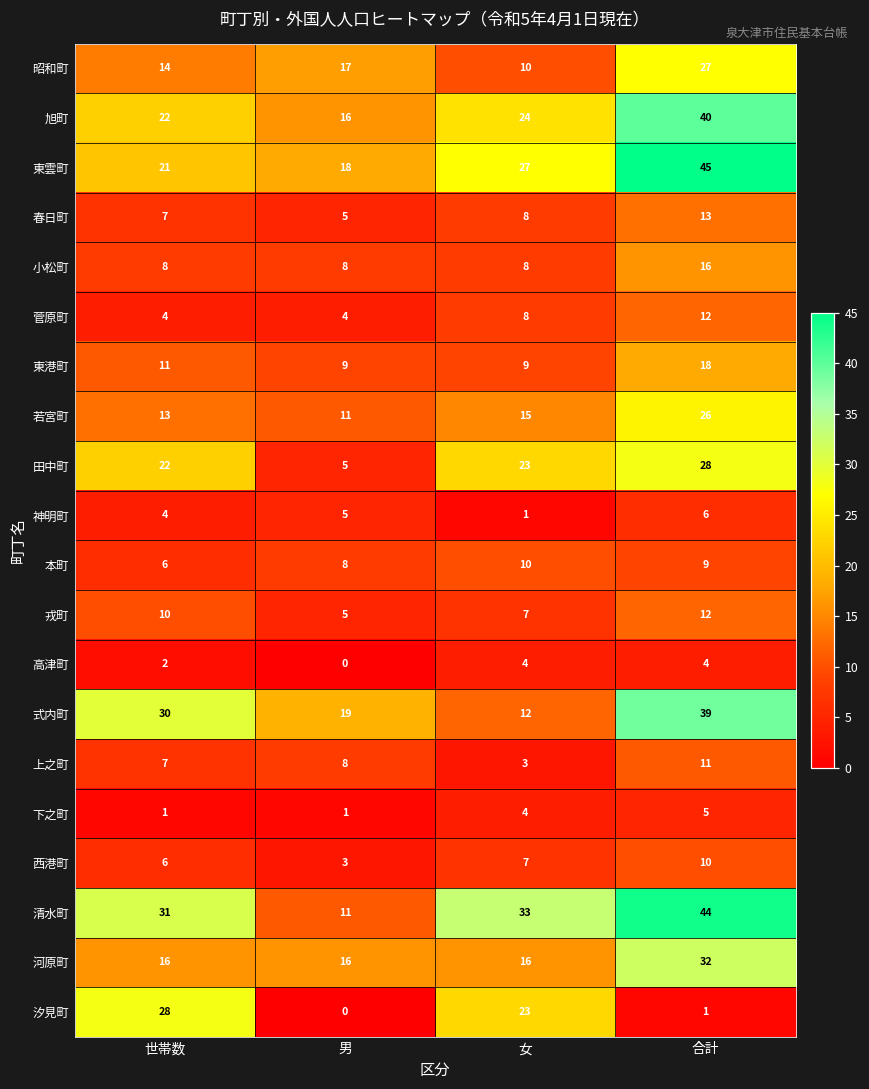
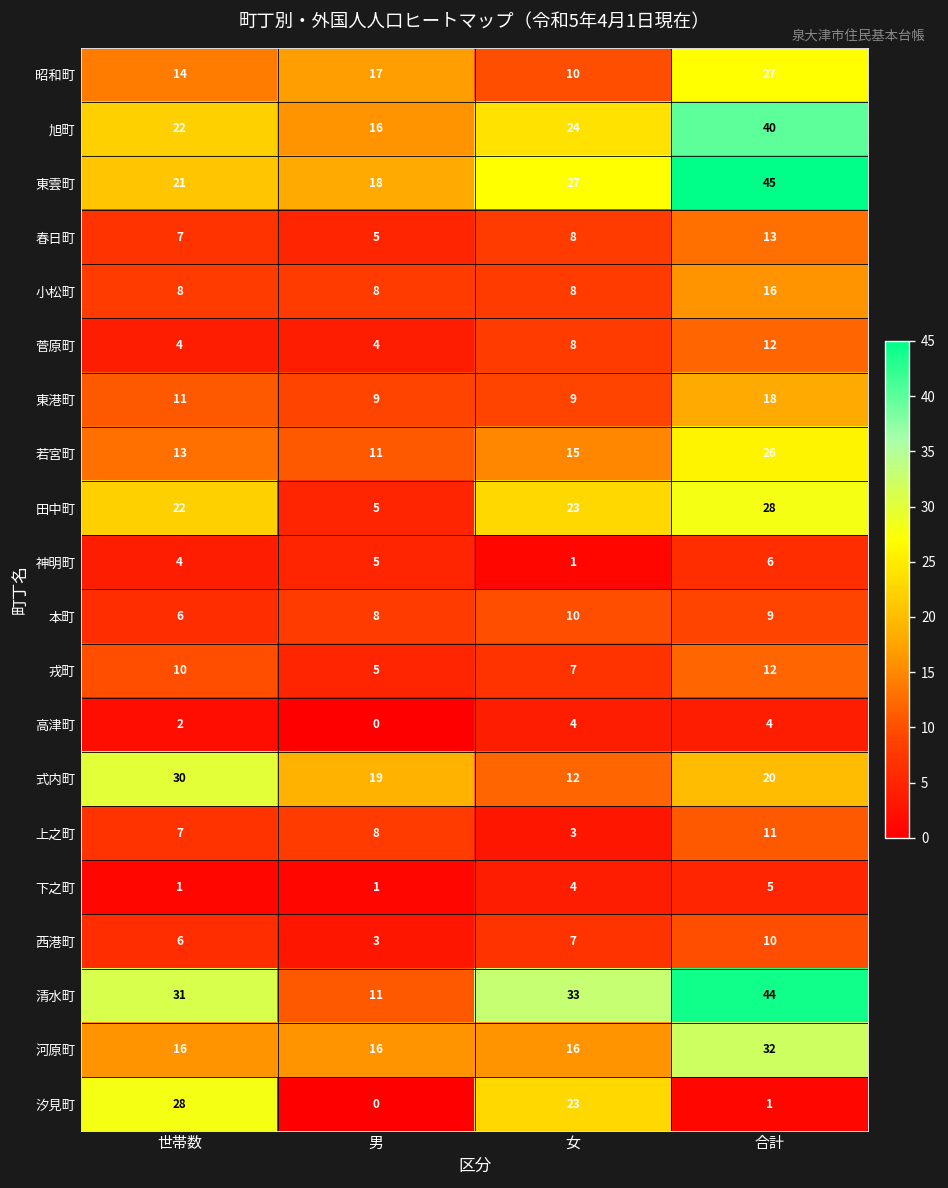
式内町, 合計: 39 -> 20
